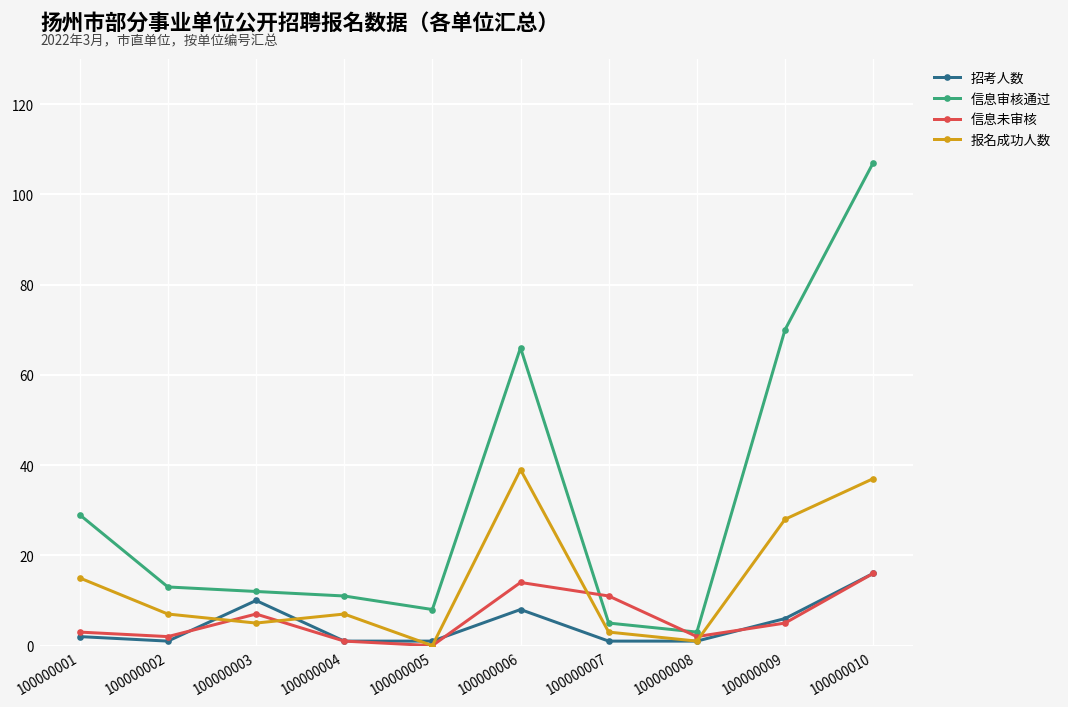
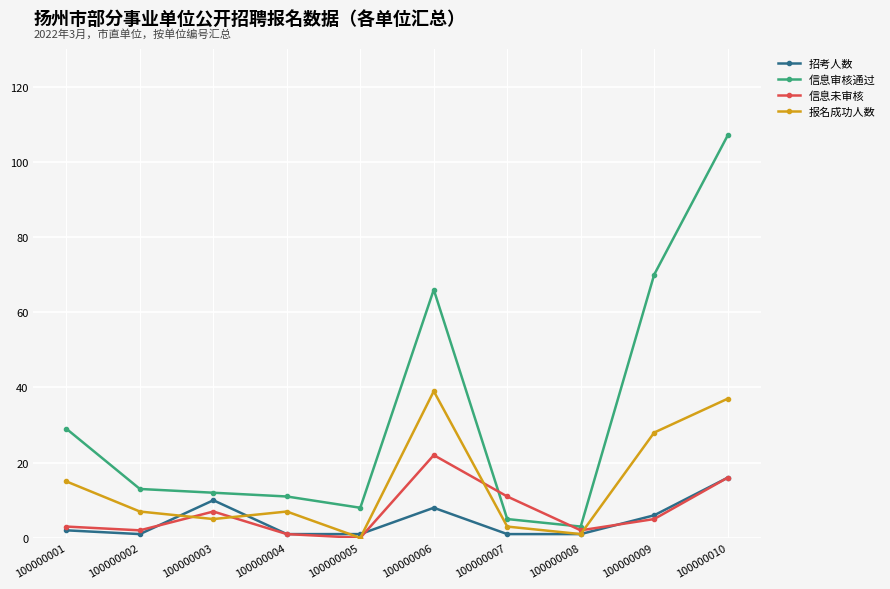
信息未审核, 100000006: 14 -> 22
